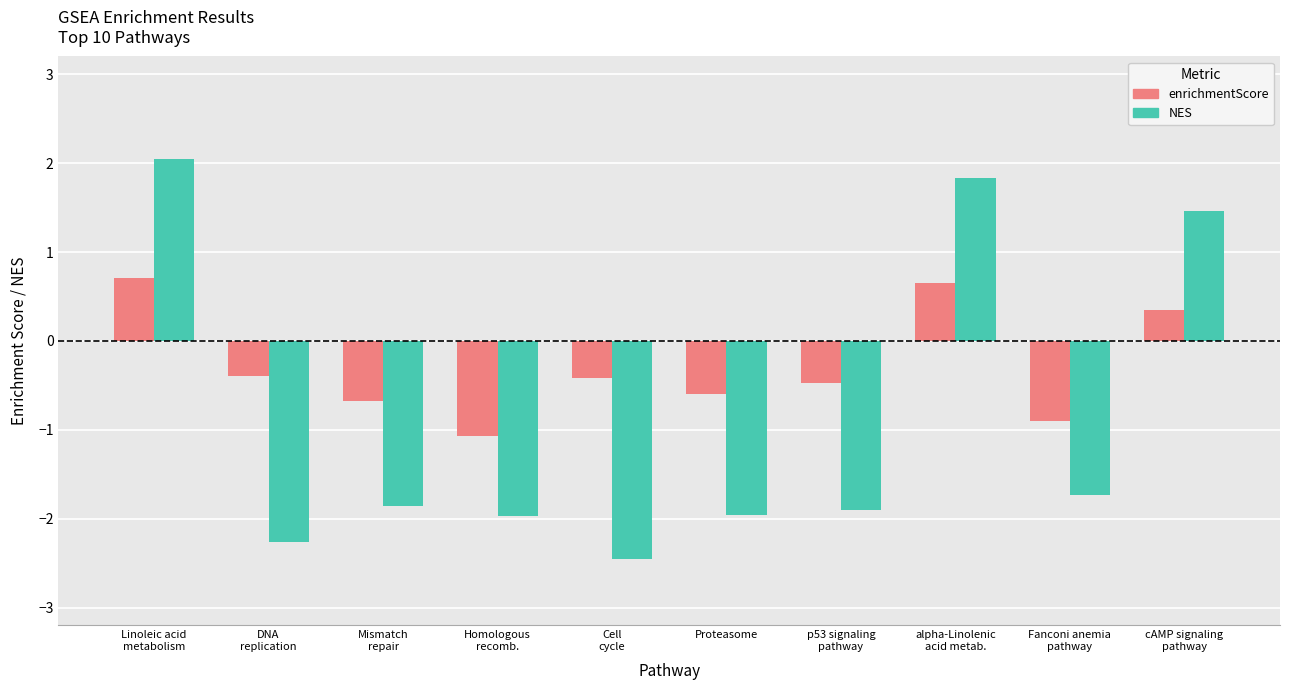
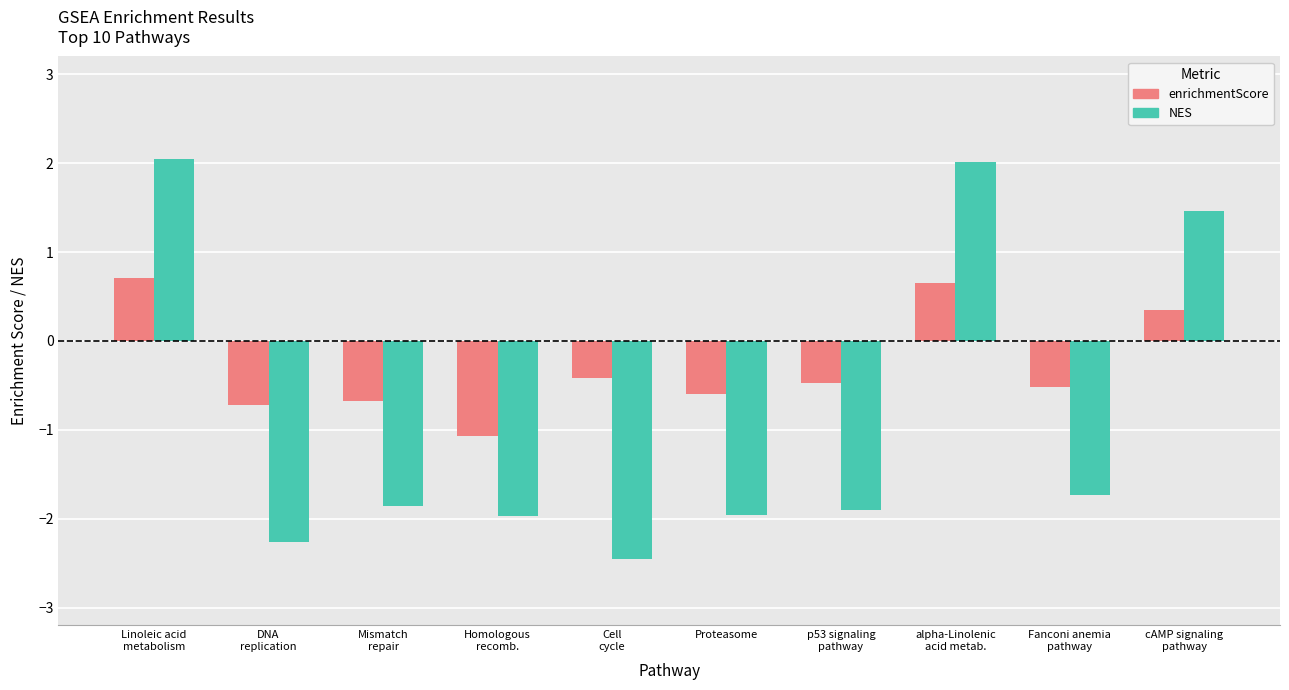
enrichmentScore, DNA replication: -0.4 -> -0.7
NES, alpha-Linolenic acid metab.: 1.8 -> 2.0
enrichmentScore, Fanconi anemia pathway: -0.9 -> -0.5
